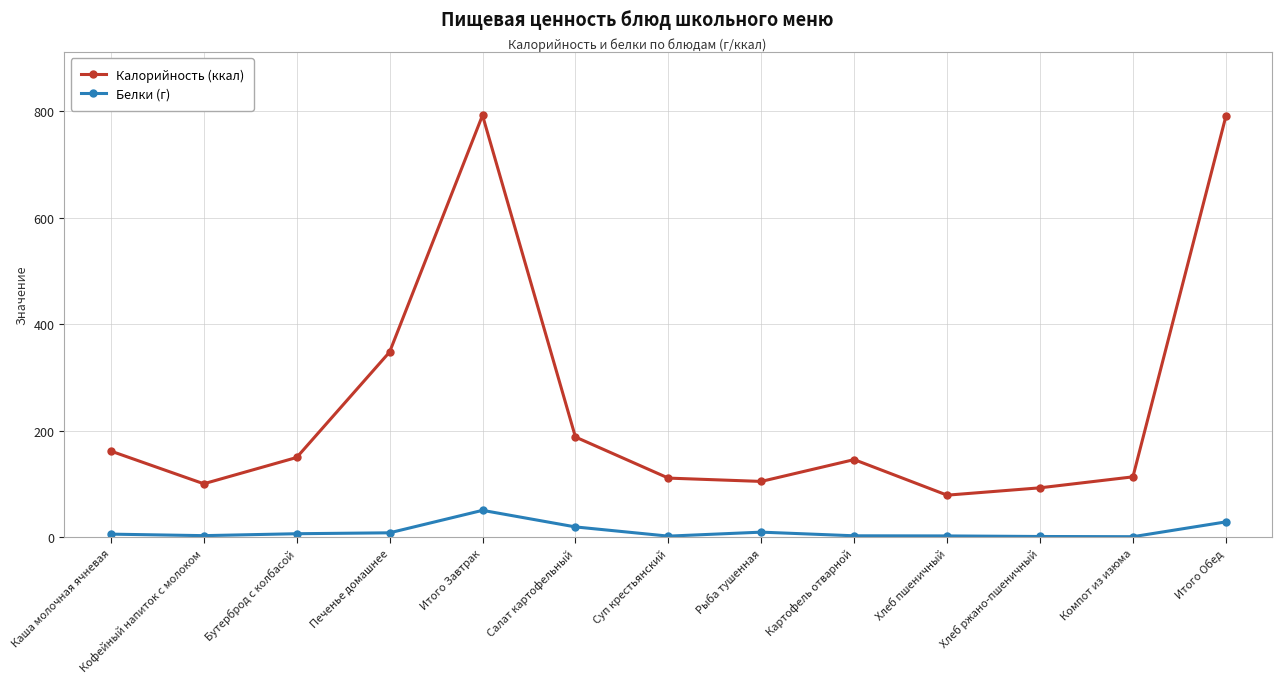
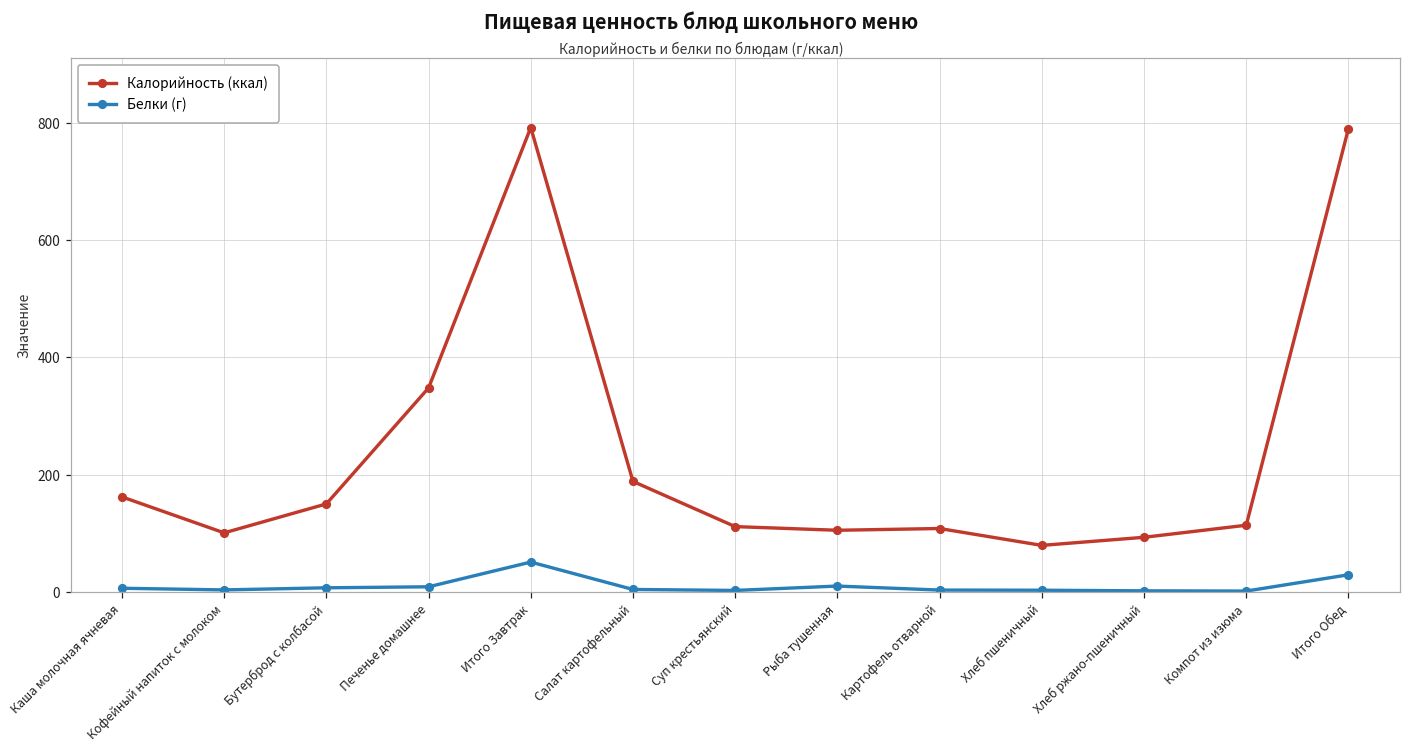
Белки (г), Салат картофельный: 20 -> 0
Калорийность (ккал), Картофель отварной: 150 -> 110
